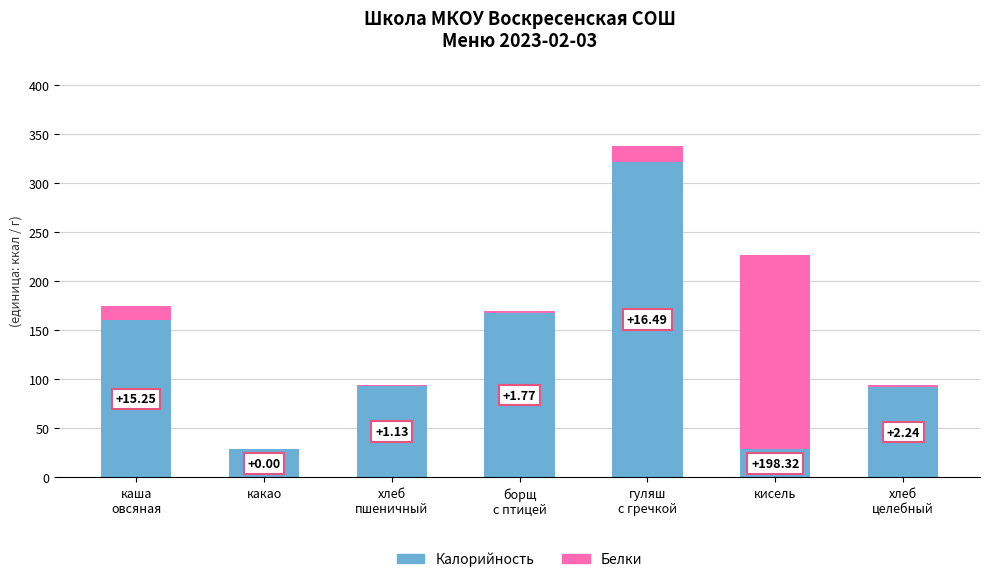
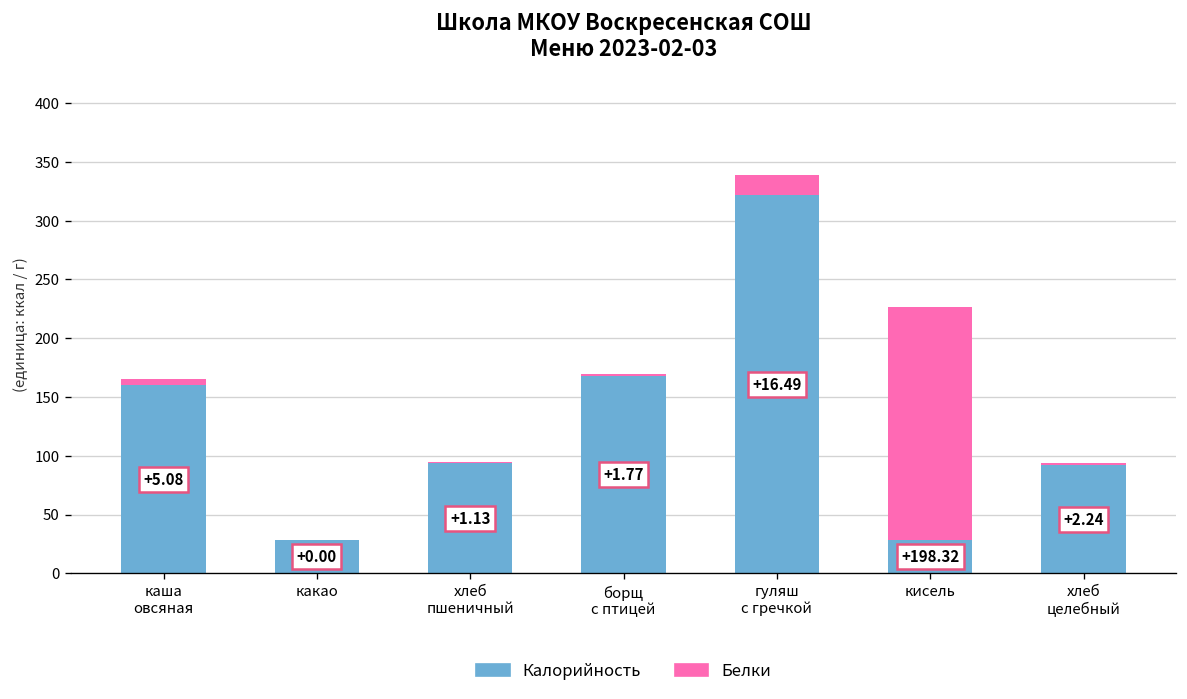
Белки, каша овсяная: +15.25 -> +5.08
